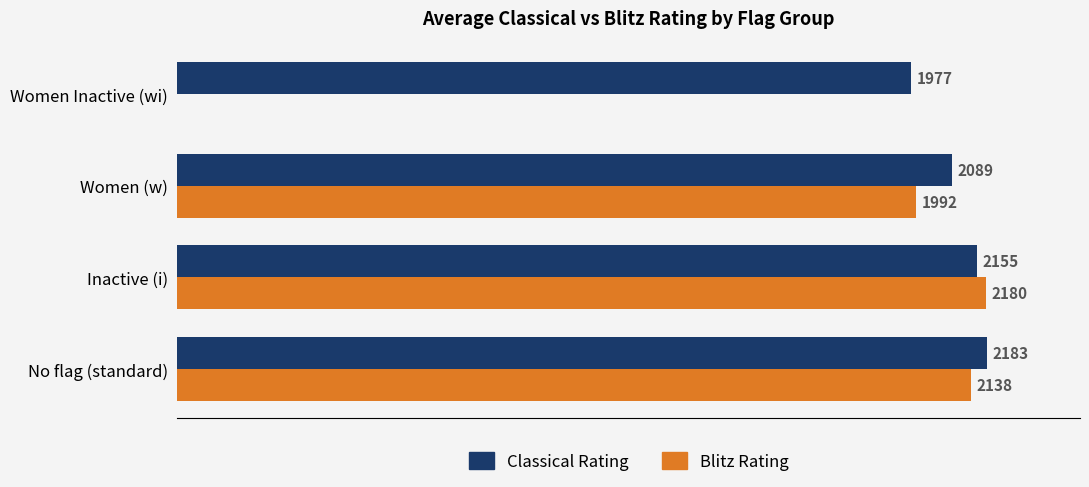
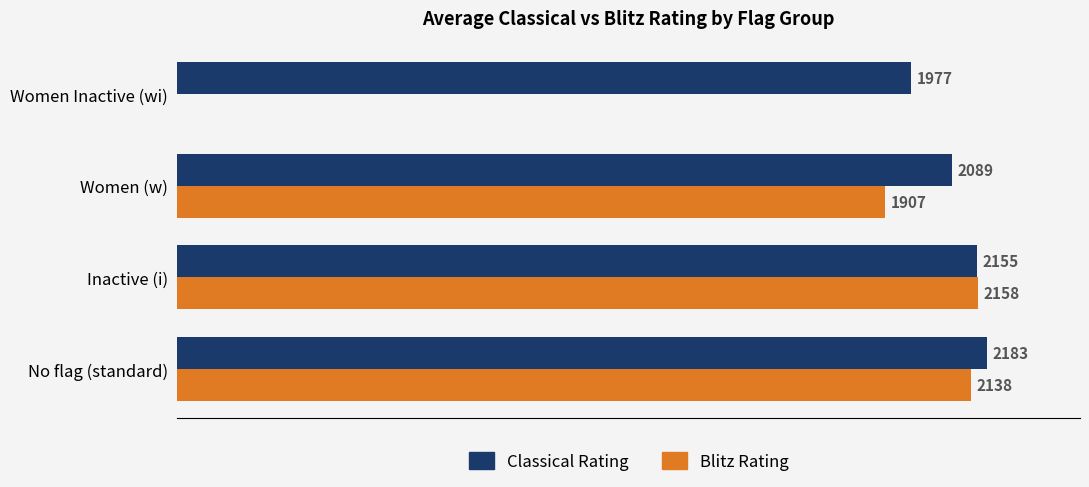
Blitz Rating, Women (w): 1992 -> 1907
Blitz Rating, Inactive (i): 2180 -> 2158
